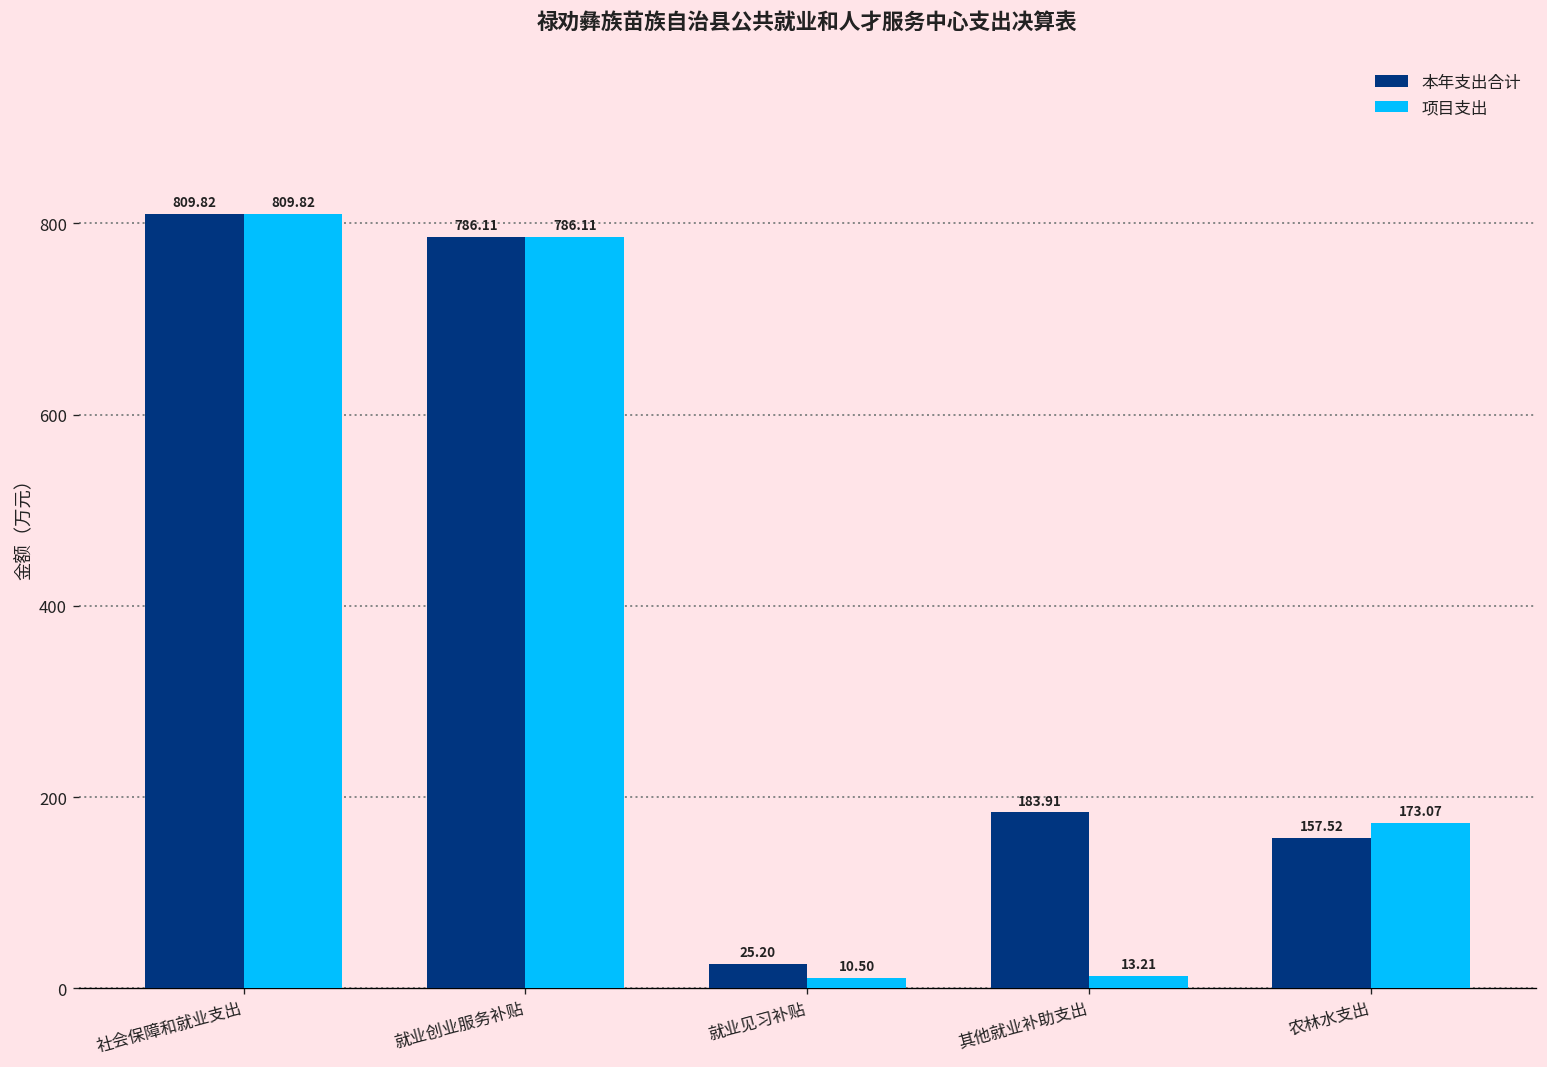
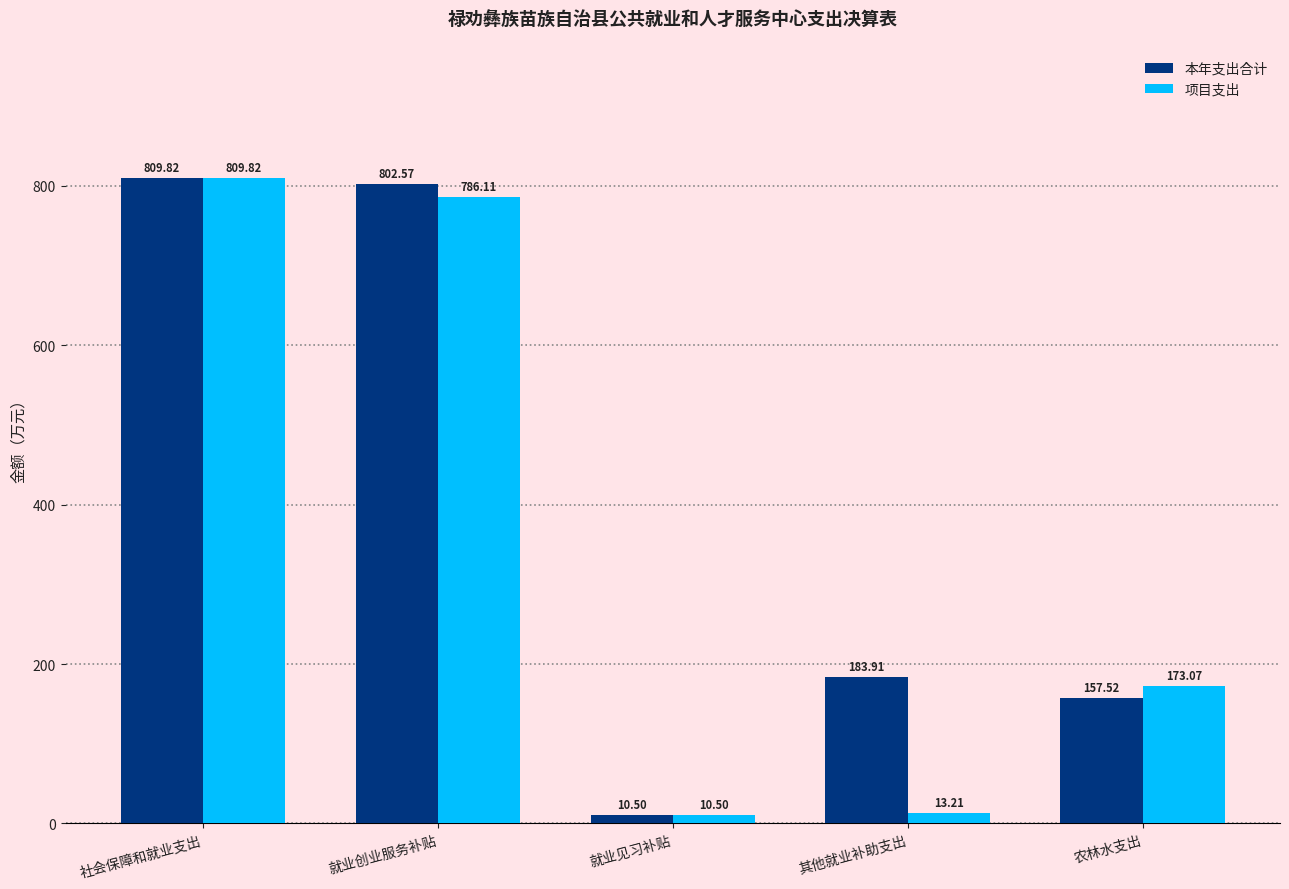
本年支出合计, 就业创业服务补贴: 786.11 -> 802.57
本年支出合计, 就业见习补贴: 25.20 -> 10.50
